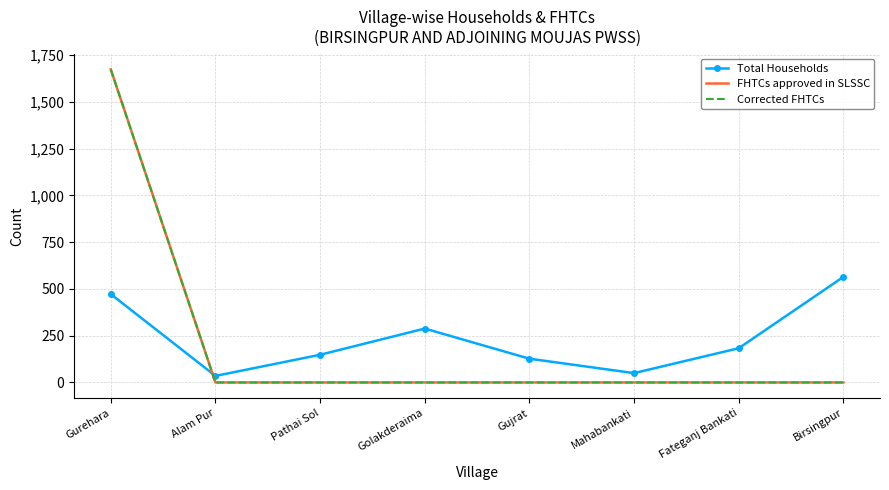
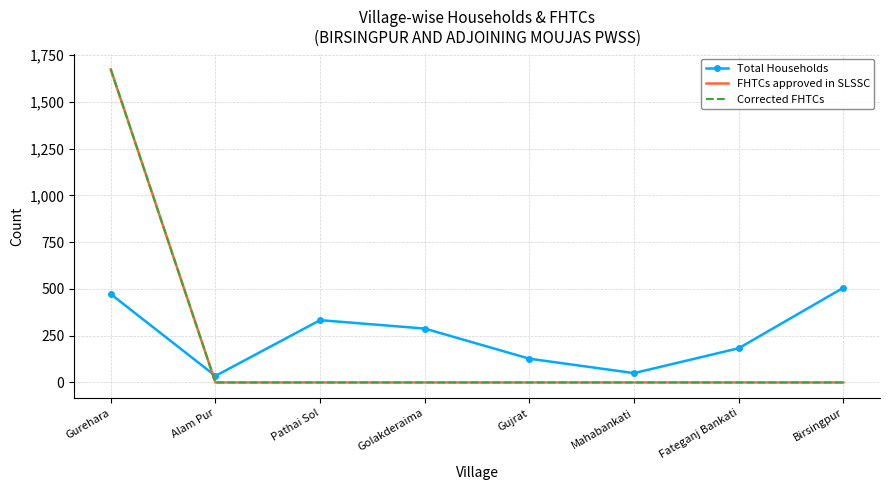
Total Households, Pathai Sol: 150 -> 330
Total Households, Birsingpur: 560 -> 510
